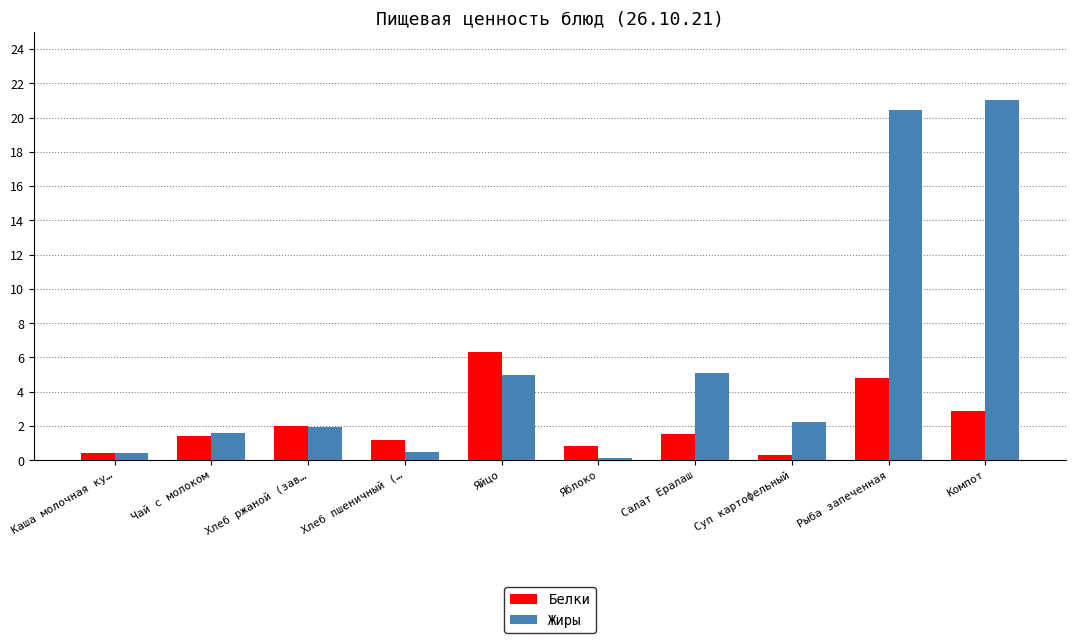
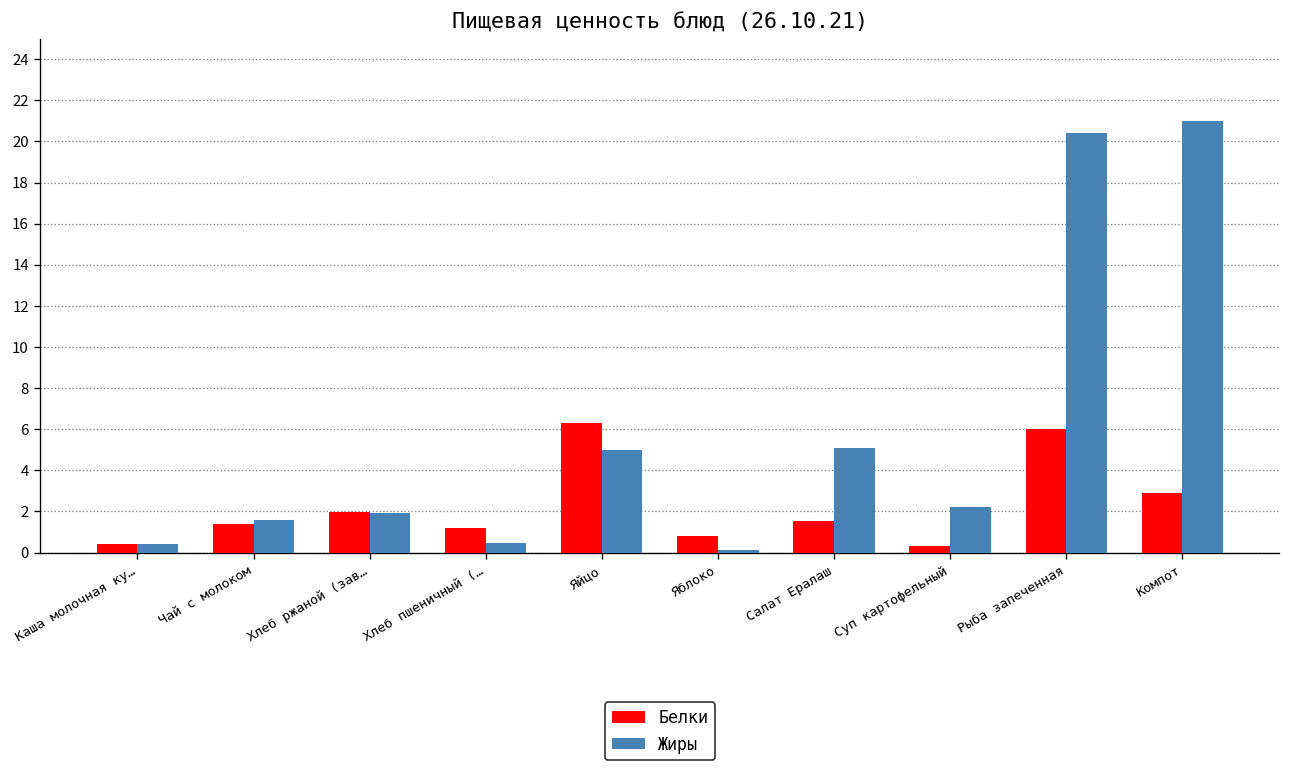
Белки, Рыба запеченная: 4.8 -> 6.0
